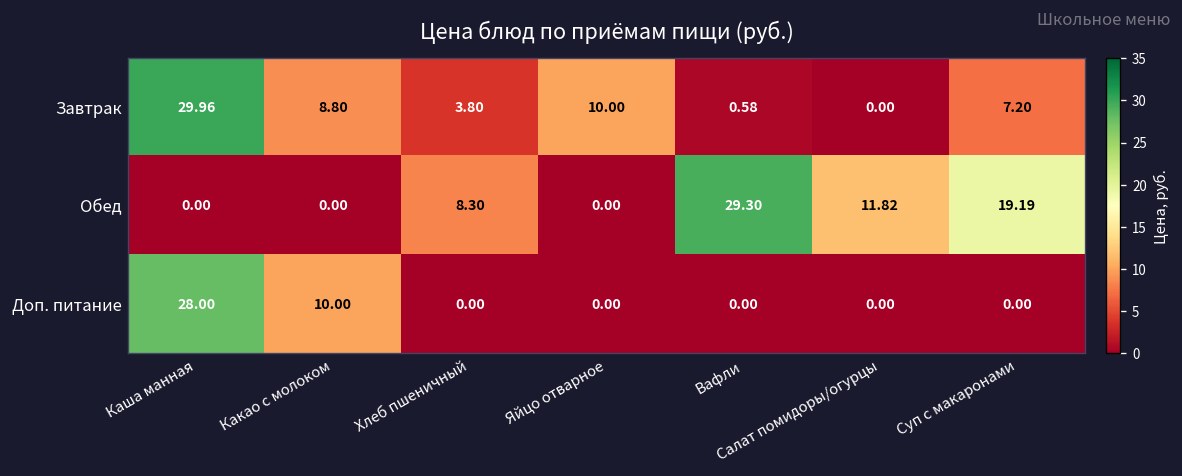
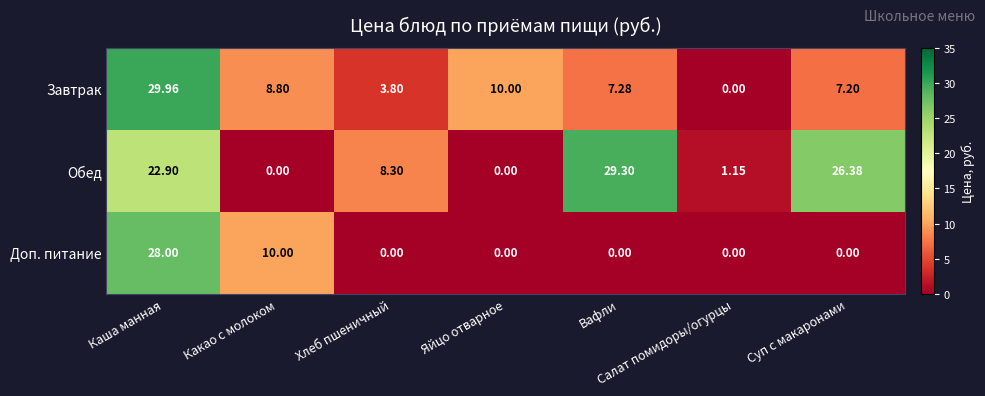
Завтрак, Вафли: 0.58 -> 7.28
Обед, Каша манная: 0.00 -> 22.90
Обед, Салат помидоры/огурцы: 11.82 -> 1.15
Обед, Суп с макаронами: 19.19 -> 26.38
